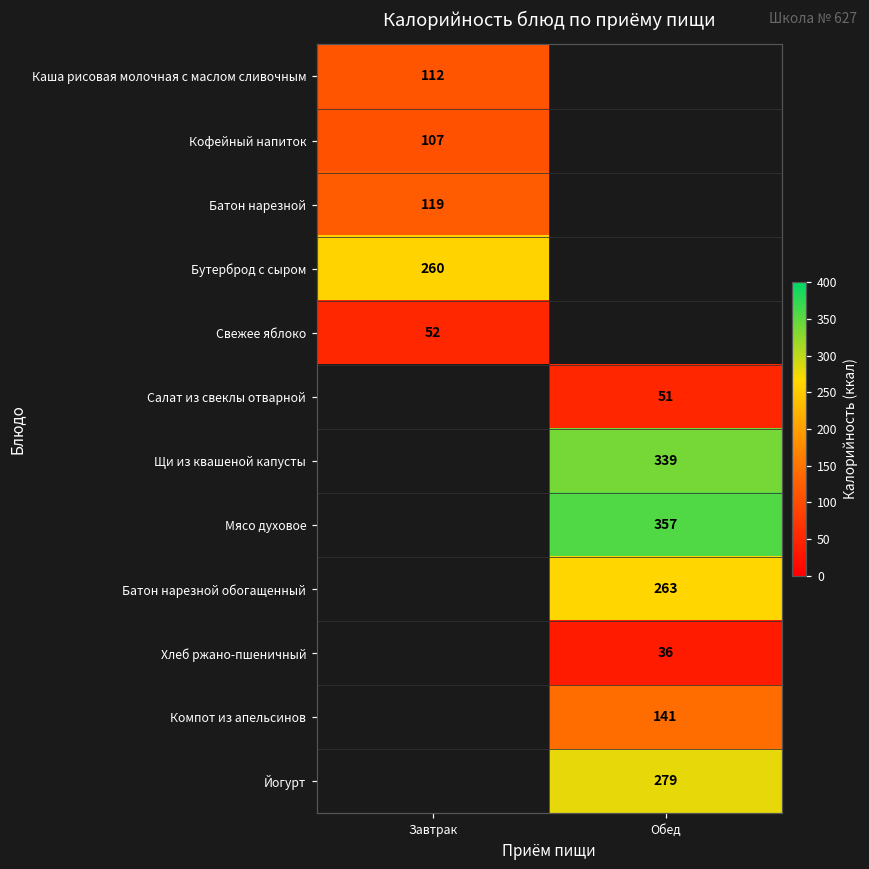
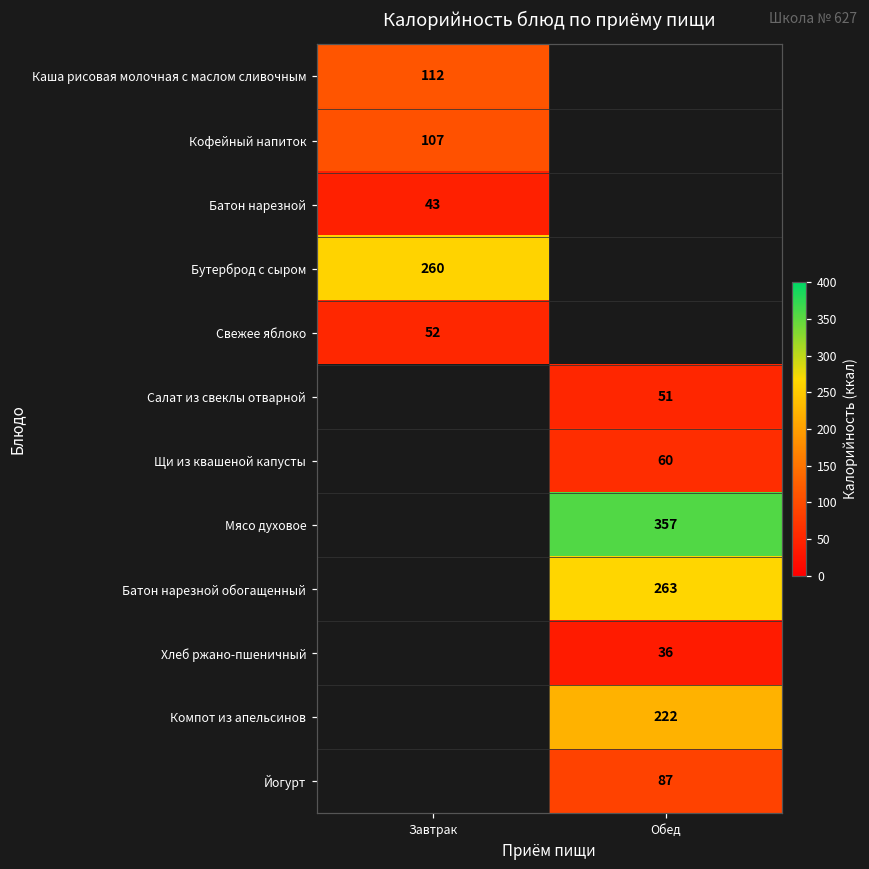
Батон нарезной, Завтрак: 119 -> 43
Щи из квашеной капусты, Обед: 339 -> 60
Компот из апельсинов, Обед: 141 -> 222
Йогурт, Обед: 279 -> 87
